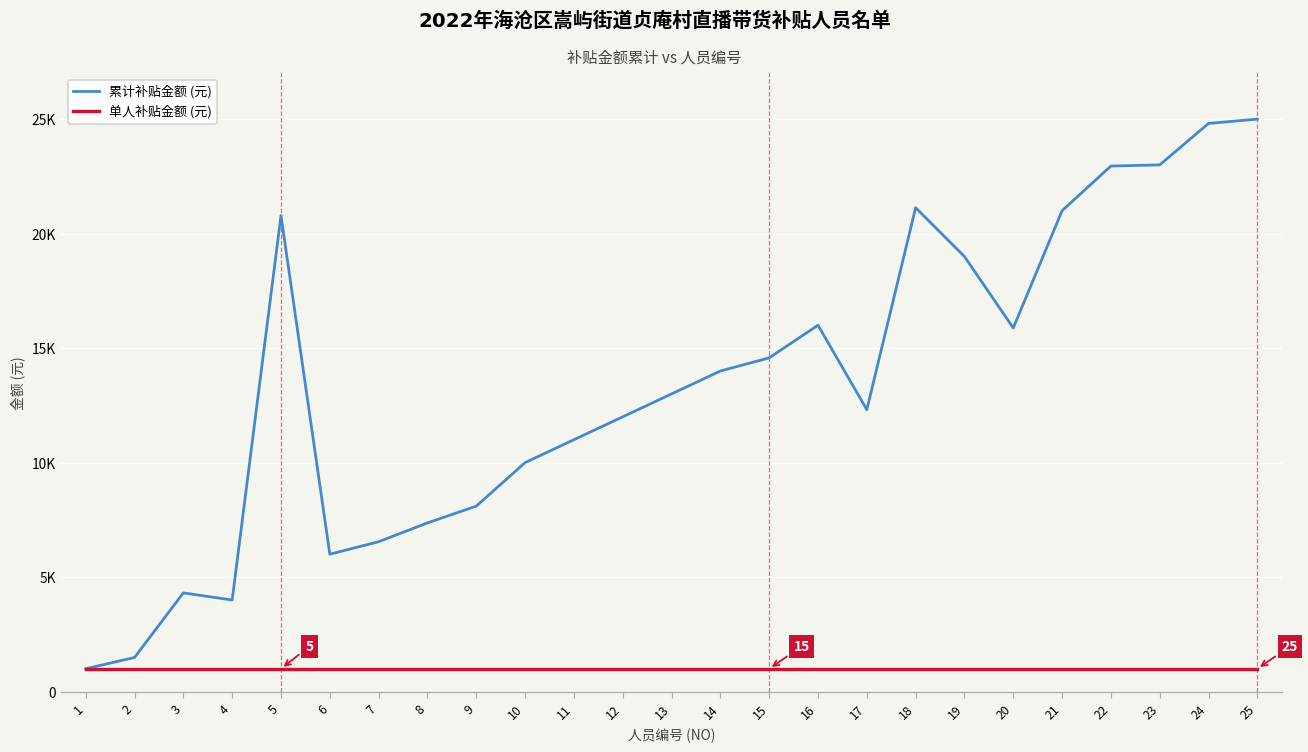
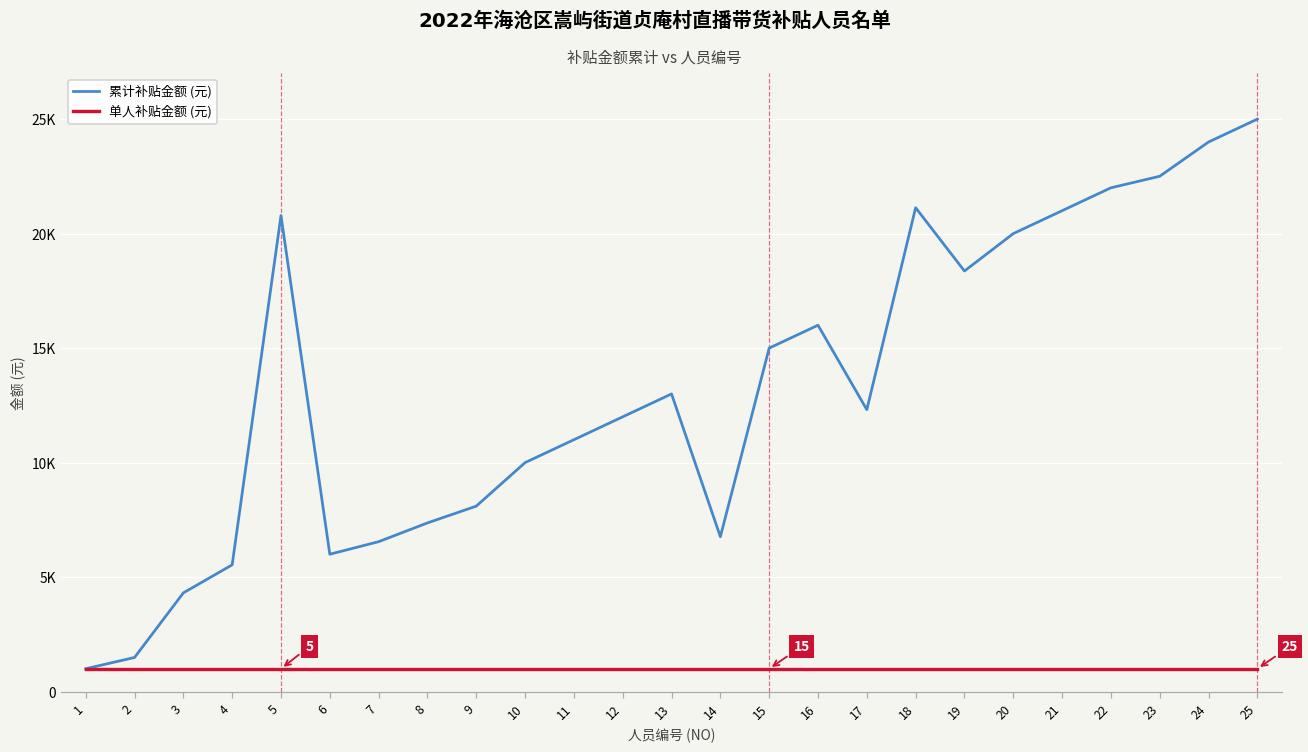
累计补贴金额 (元), 4: 4000 -> 5500
累计补贴金额 (元), 14: 14000 -> 6800
累计补贴金额 (元), 15: 14600 -> 15000
累计补贴金额 (元), 19: 19000 -> 18400
累计补贴金额 (元), 20: 15900 -> 20000
累计补贴金额 (元), 22: 23000 -> 22000
累计补贴金额 (元), 23: 23000 -> 22500
累计补贴金额 (元), 24: 24800 -> 24000
